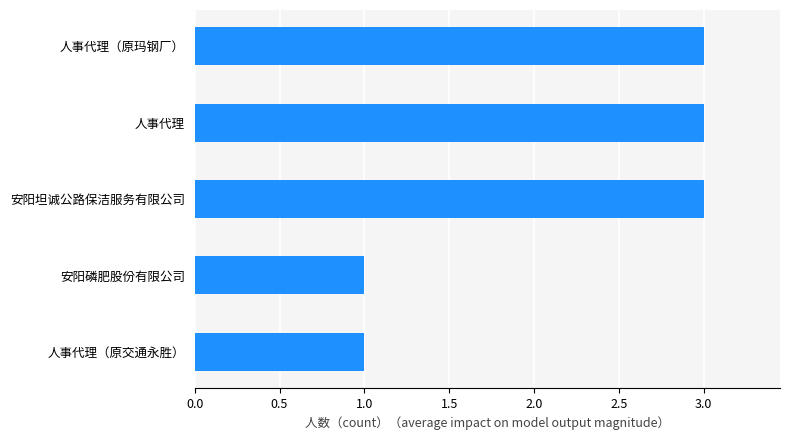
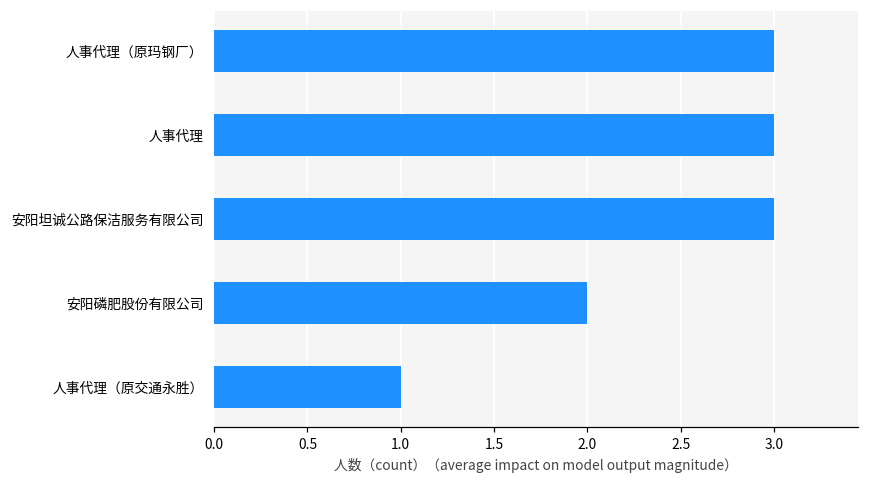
安阳磷肥股份有限公司: 1 -> 2
